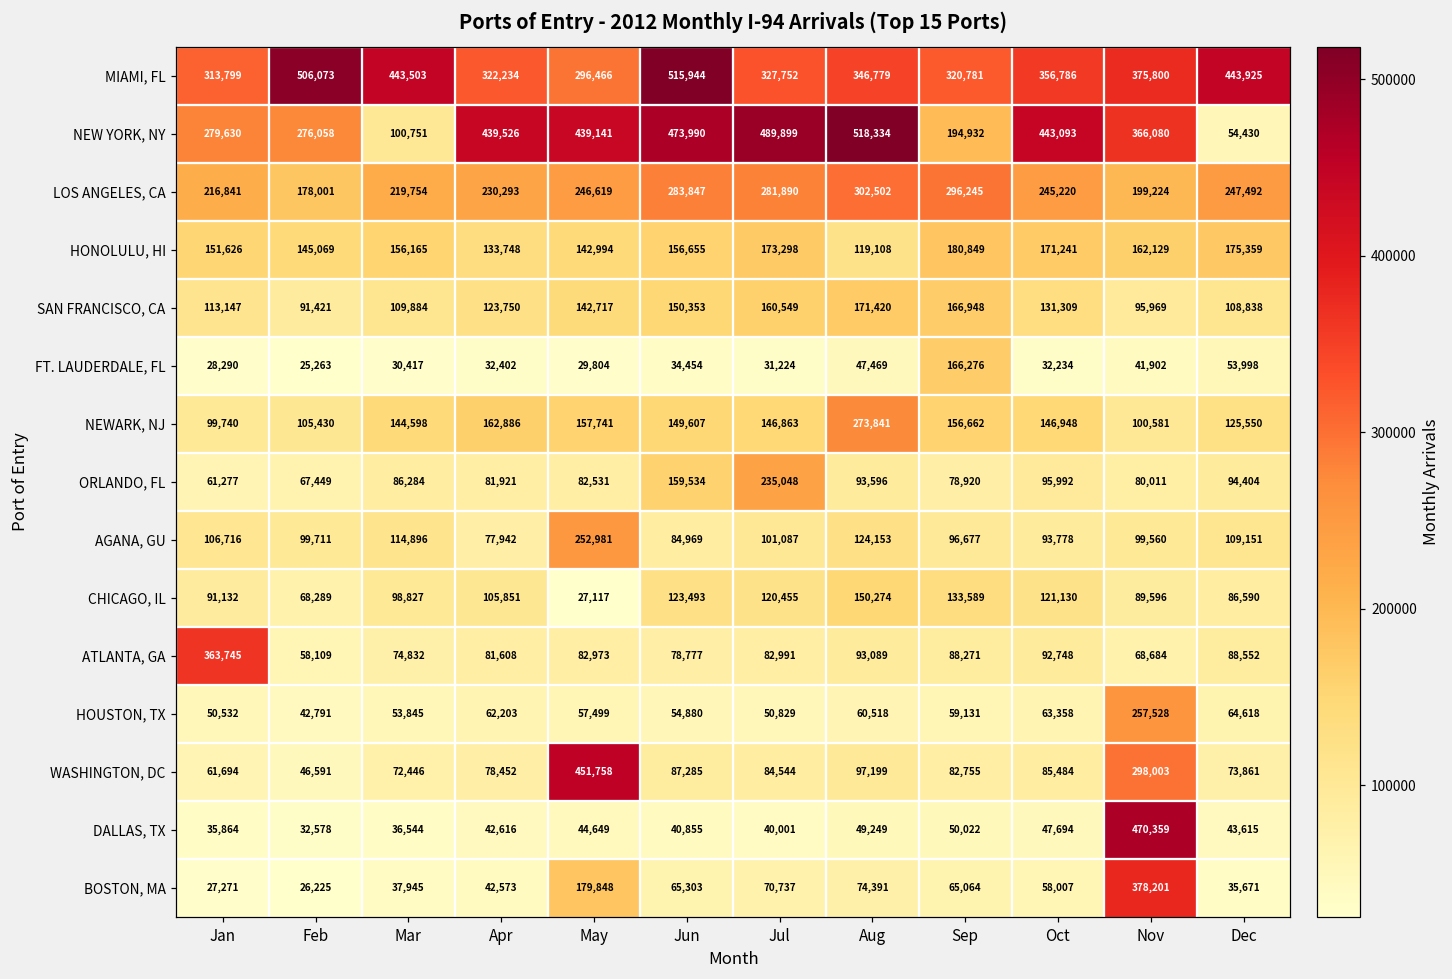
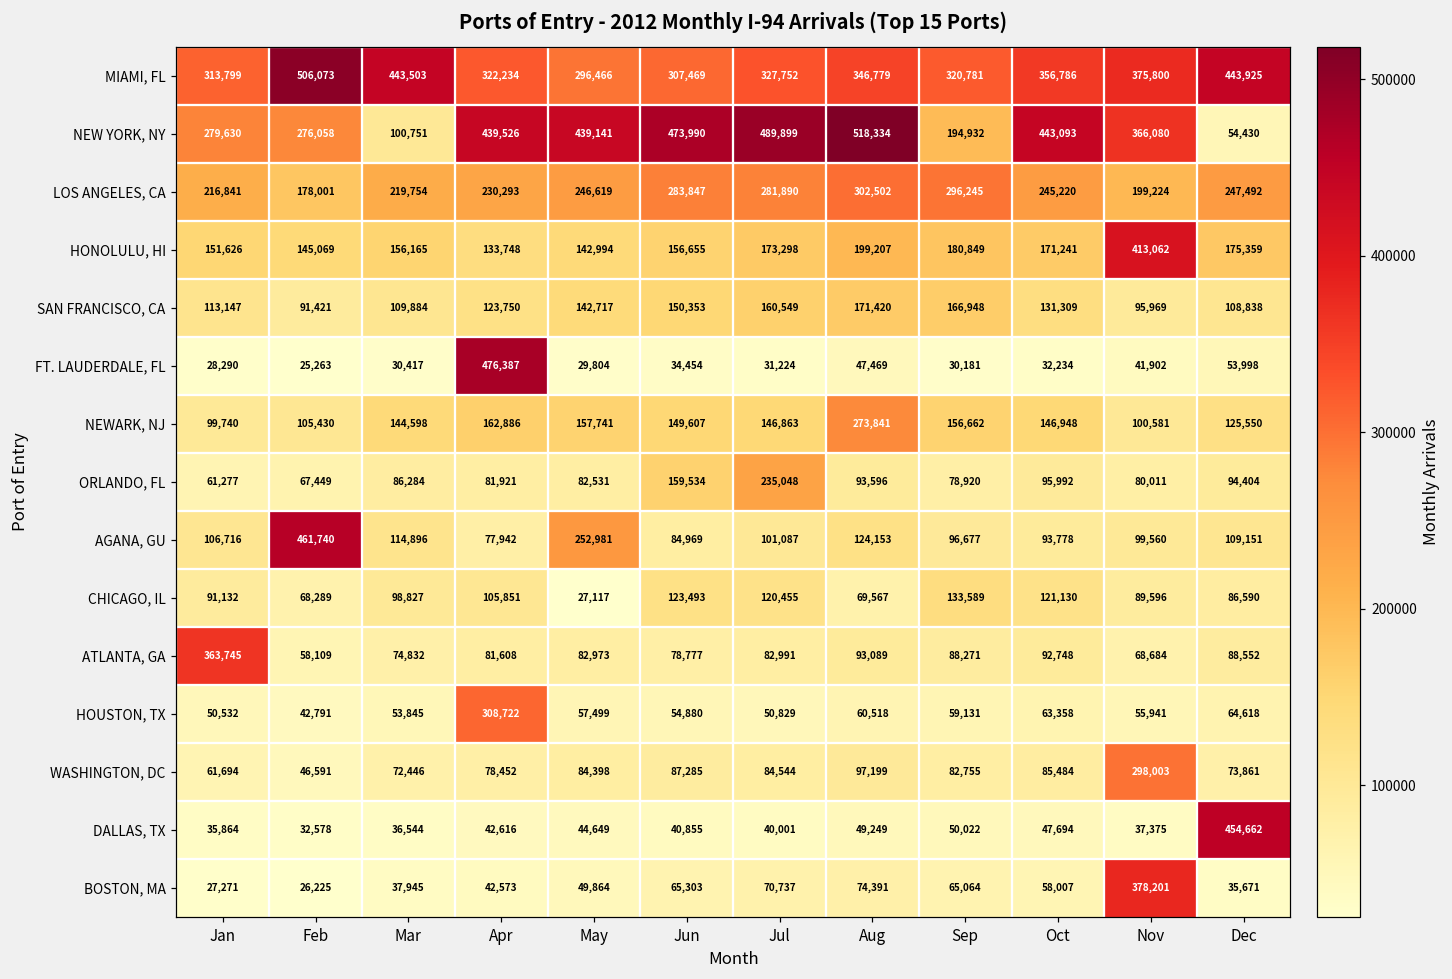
MIAMI, FL, Jun: 515,944 -> 307,469
HONOLULU, HI, Aug: 119,108 -> 199,207
HONOLULU, HI, Nov: 162,129 -> 413,062
FT. LAUDERDALE, FL, Apr: 32,402 -> 476,387
FT. LAUDERDALE, FL, Sep: 166,276 -> 30,181
AGANA, GU, Feb: 99,711 -> 461,740
CHICAGO, IL, Aug: 150,274 -> 69,567
HOUSTON, TX, Apr: 62,203 -> 308,722
HOUSTON, TX, Nov: 257,528 -> 55,941
WASHINGTON, DC, May: 451,758 -> 84,398
DALLAS, TX, Nov: 470,359 -> 37,375
DALLAS, TX, Dec: 43,615 -> 454,662
BOSTON, MA, May: 179,848 -> 49,864
